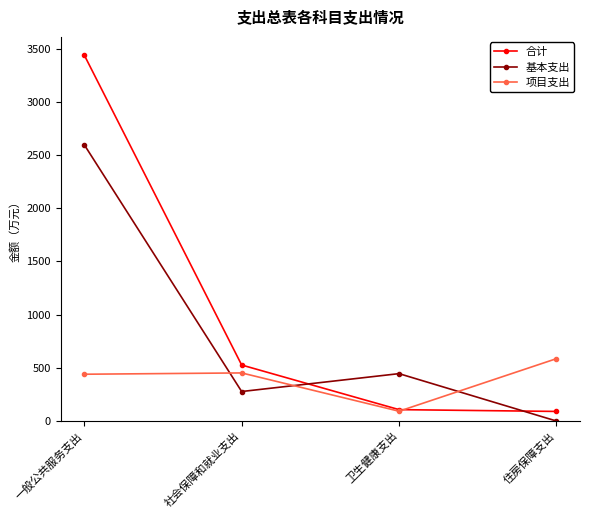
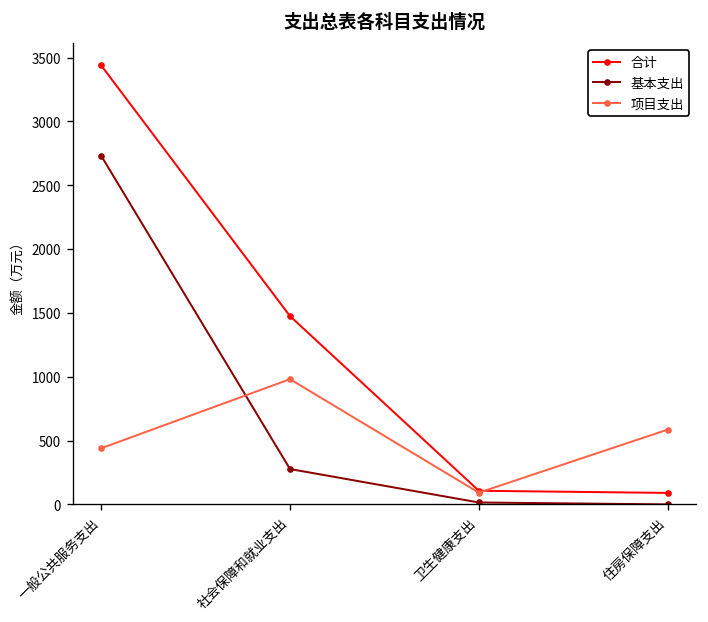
基本支出, 一般公共服务支出: 2600 -> 2730
合计, 社会保障和就业支出: 530 -> 1480
项目支出, 社会保障和就业支出: 450 -> 980
基本支出, 卫生健康支出: 450 -> 20
